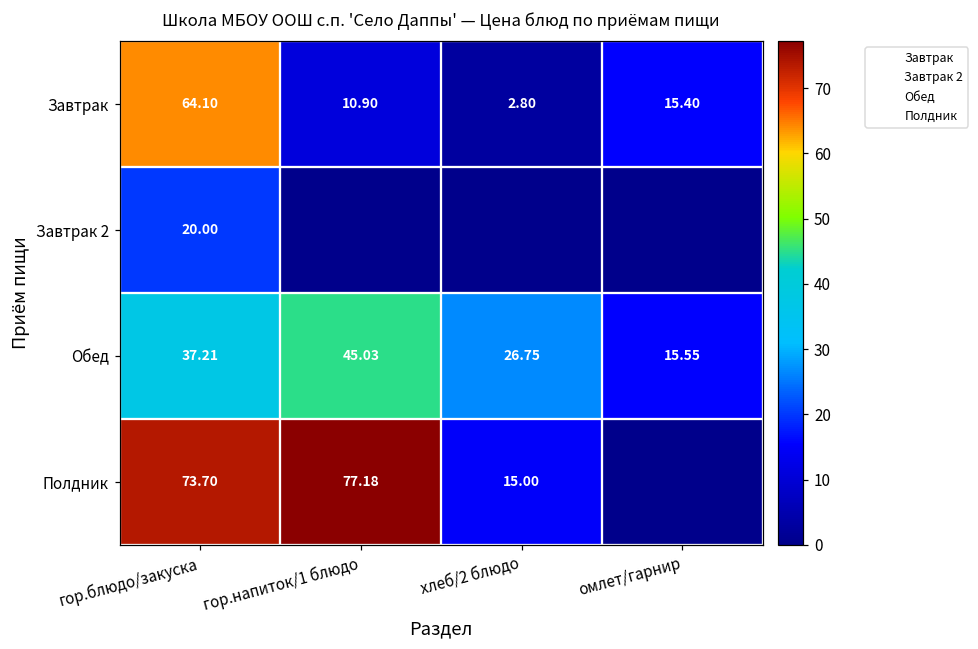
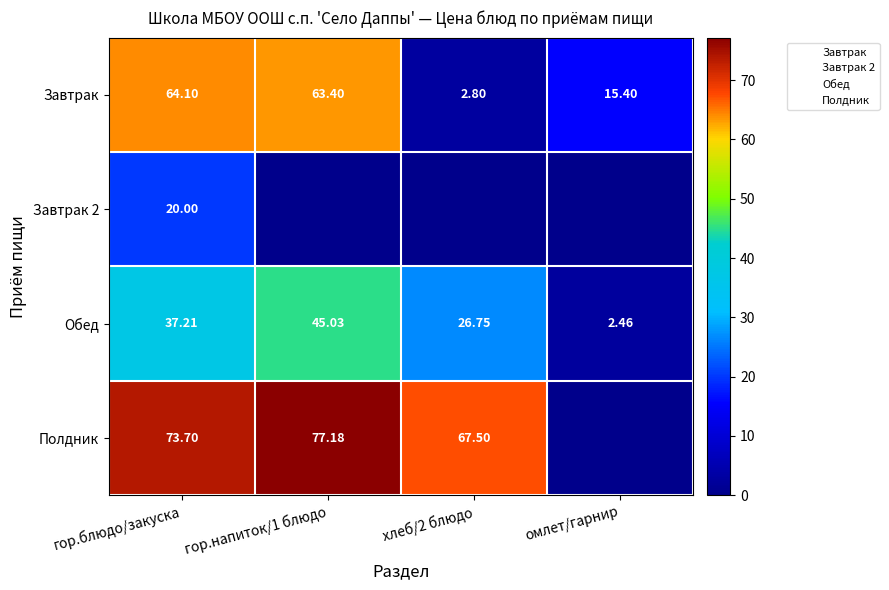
Завтрак, гор.напиток/1 блюдо: 10.90 -> 63.40
Обед, омлет/гарнир: 15.55 -> 2.46
Полдник, хлеб/2 блюдо: 15.00 -> 67.50
